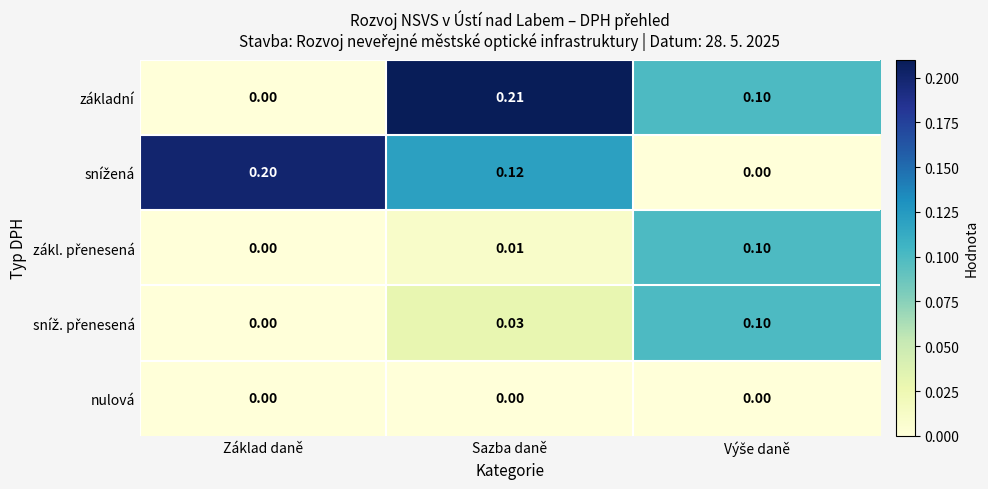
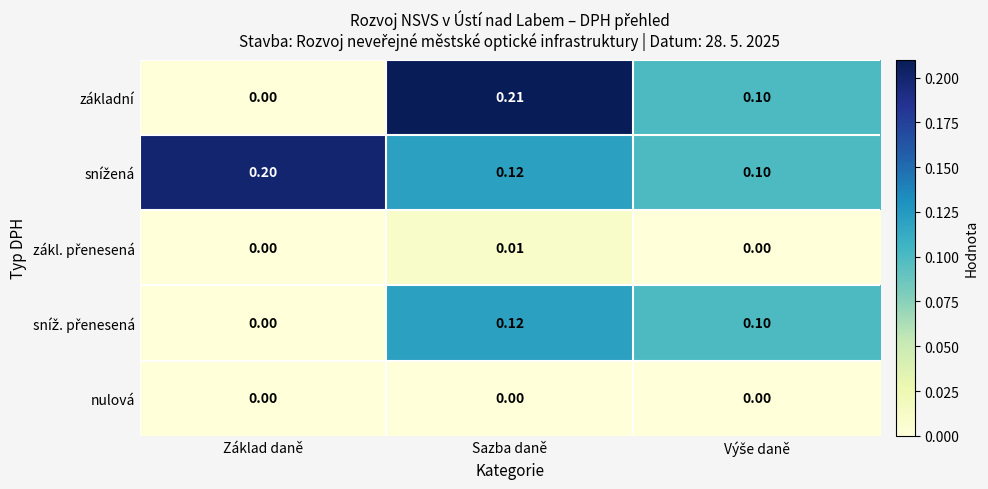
snížená, Výše daně: 0.00 -> 0.10
zákl. přenesená, Výše daně: 0.10 -> 0.00
sníž. přenesená, Sazba daně: 0.03 -> 0.12
